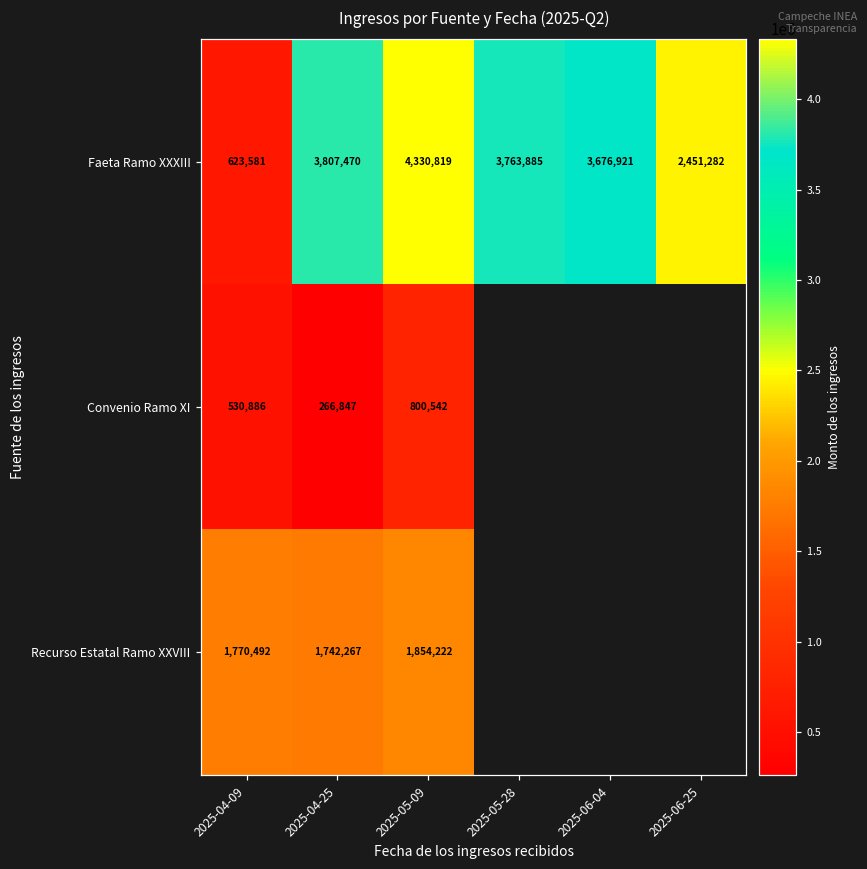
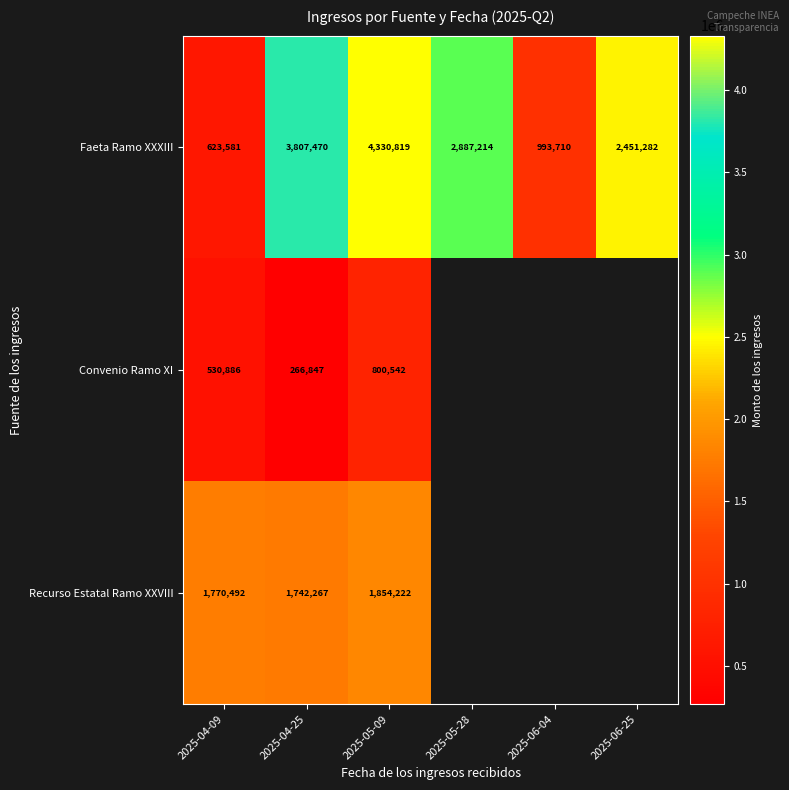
Faeta Ramo XXXIII, 2025-05-28: 3,763,885 -> 2,887,214
Faeta Ramo XXXIII, 2025-06-04: 3,676,921 -> 993,710
